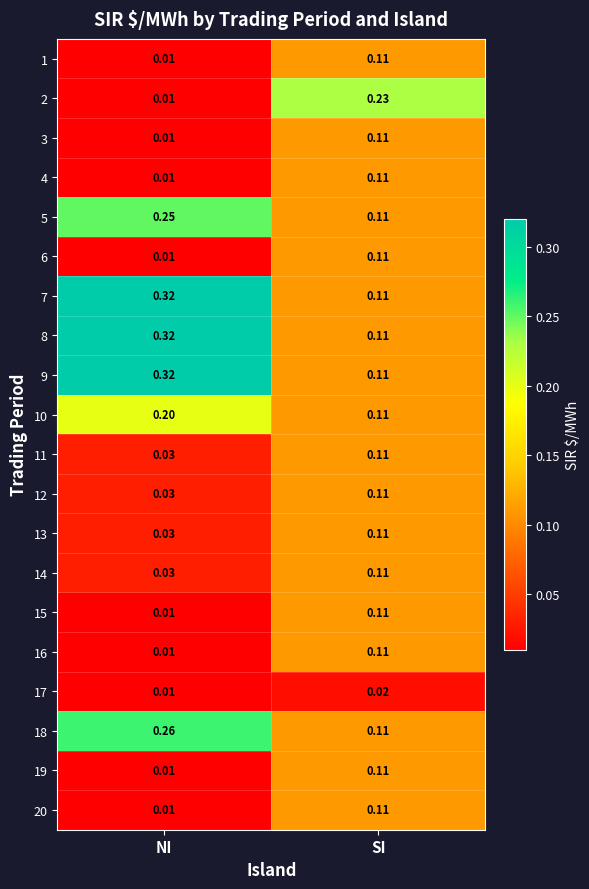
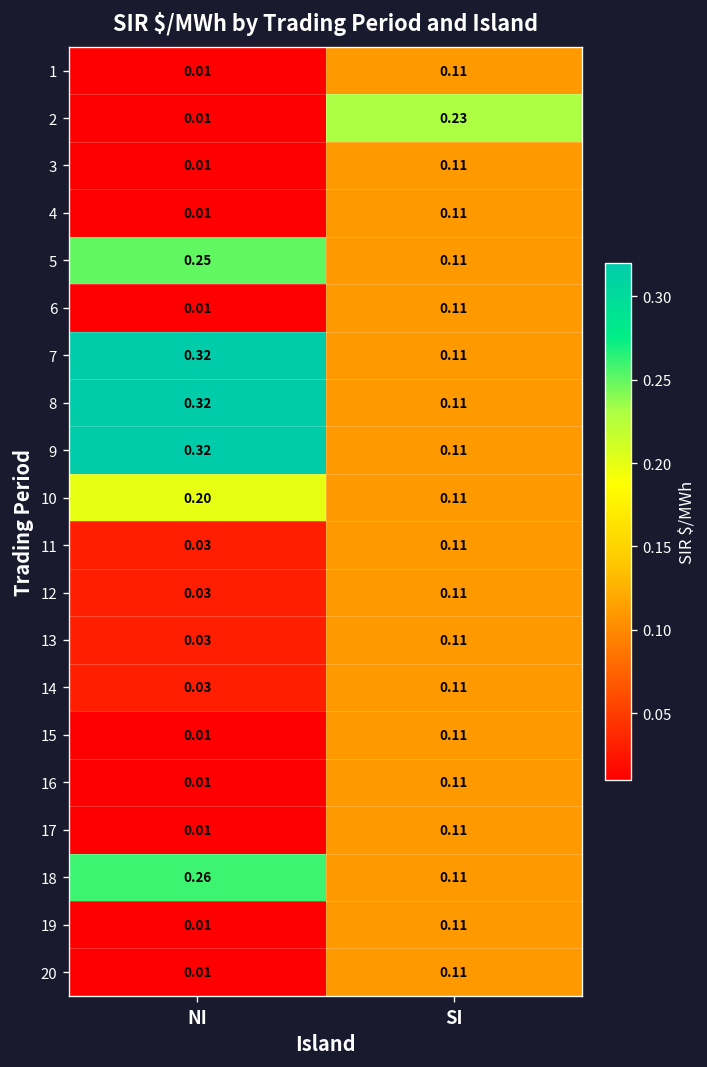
17, SI: 0.02 -> 0.11
